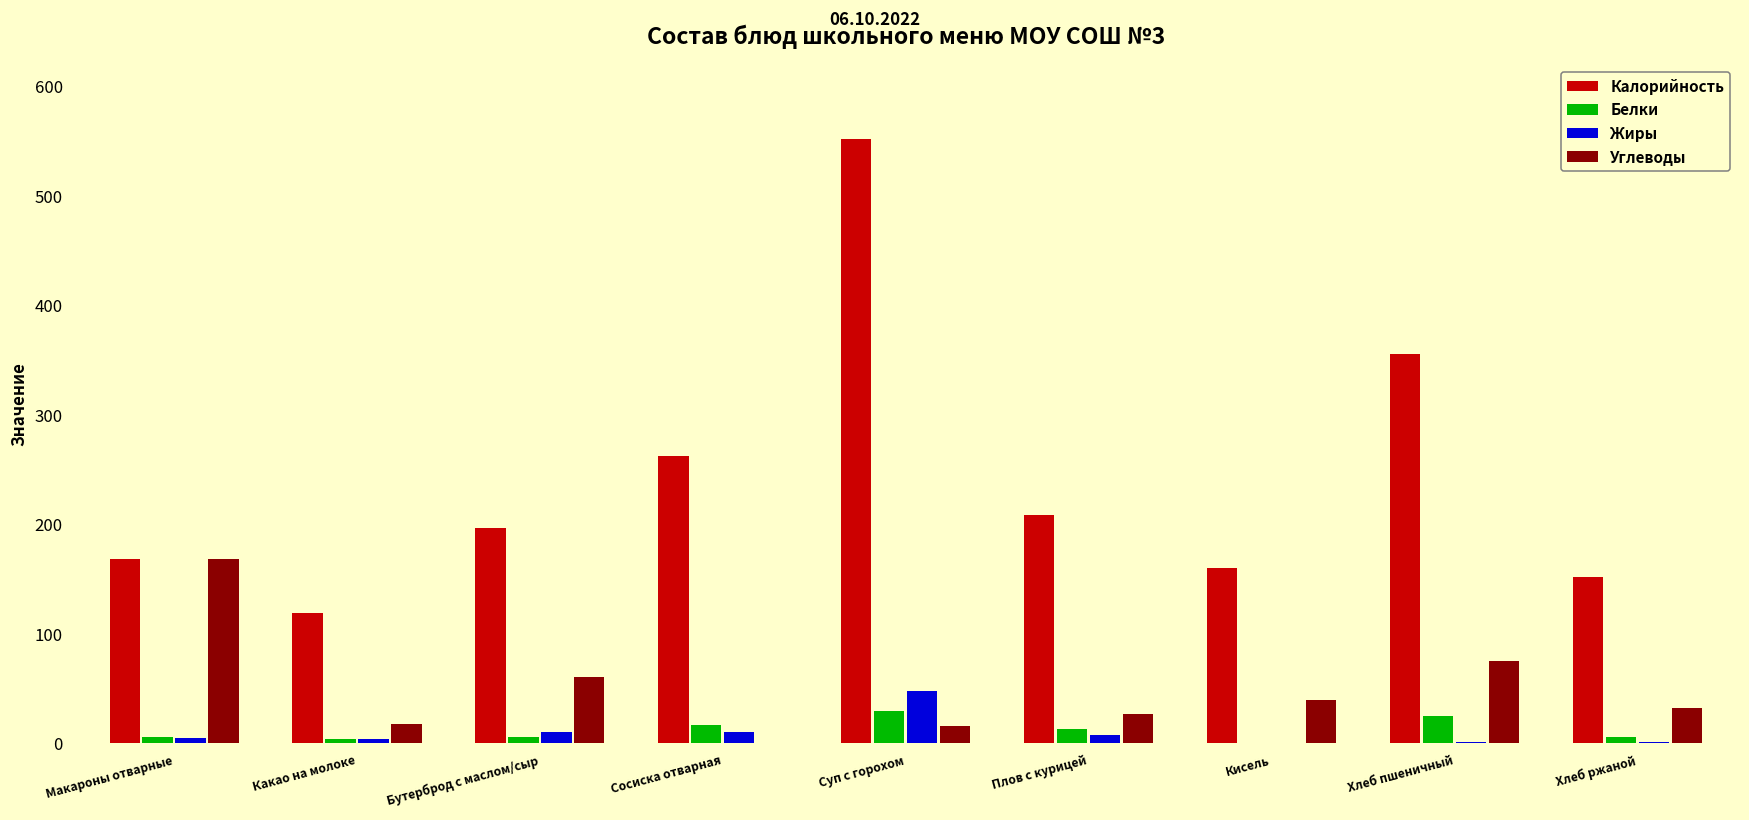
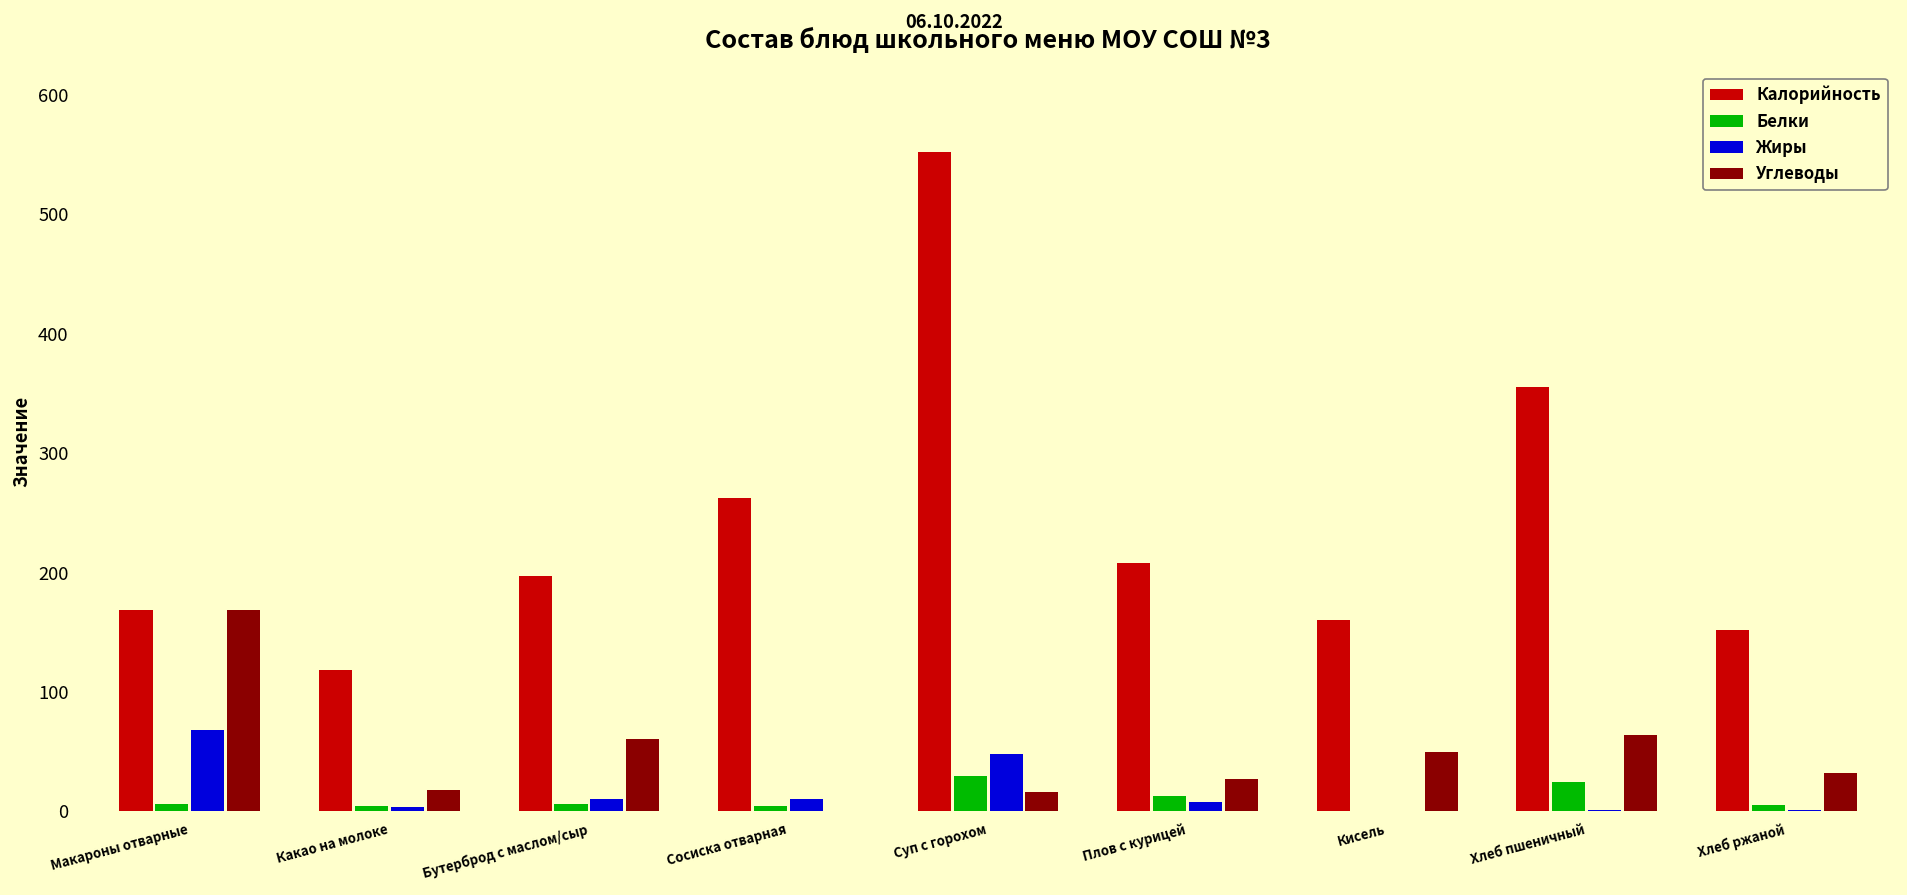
Жиры, Макароны отварные: 0 -> 70
Белки, Сосиска отварная: 20 -> 0
Углеводы, Кисель: 40 -> 50
Углеводы, Хлеб пшеничный: 80 -> 60
